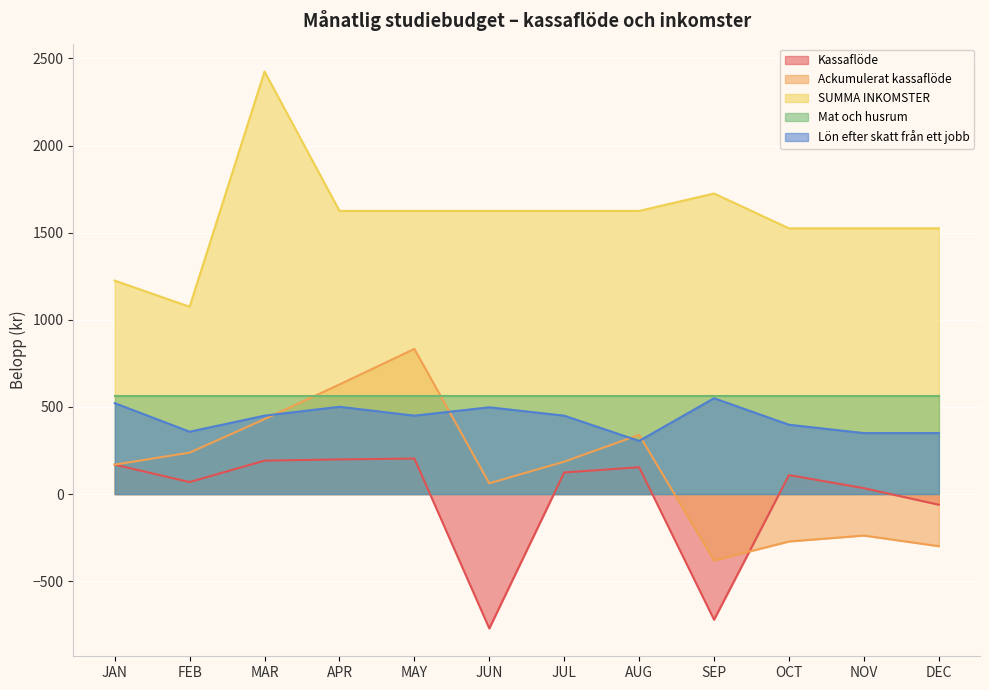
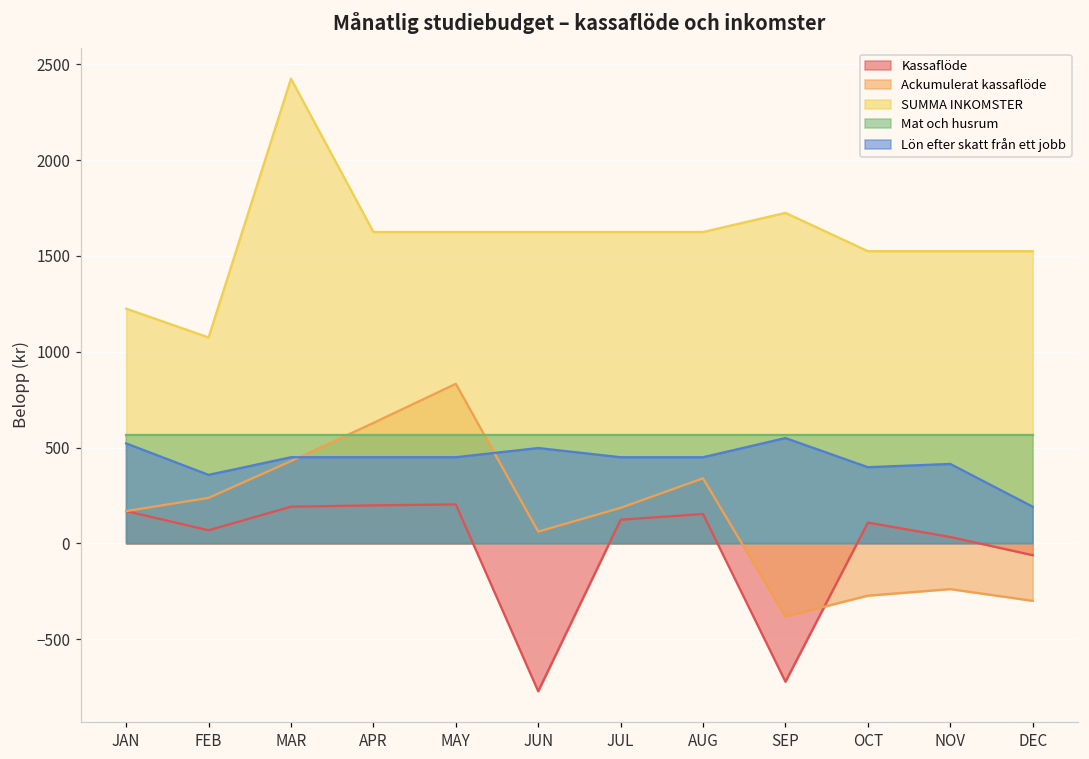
Lön efter skatt från ett jobb, APR: 500 -> 450
Lön efter skatt från ett jobb, AUG: 310 -> 450
Lön efter skatt från ett jobb, NOV: 350 -> 420
Lön efter skatt från ett jobb, DEC: 350 -> 190
